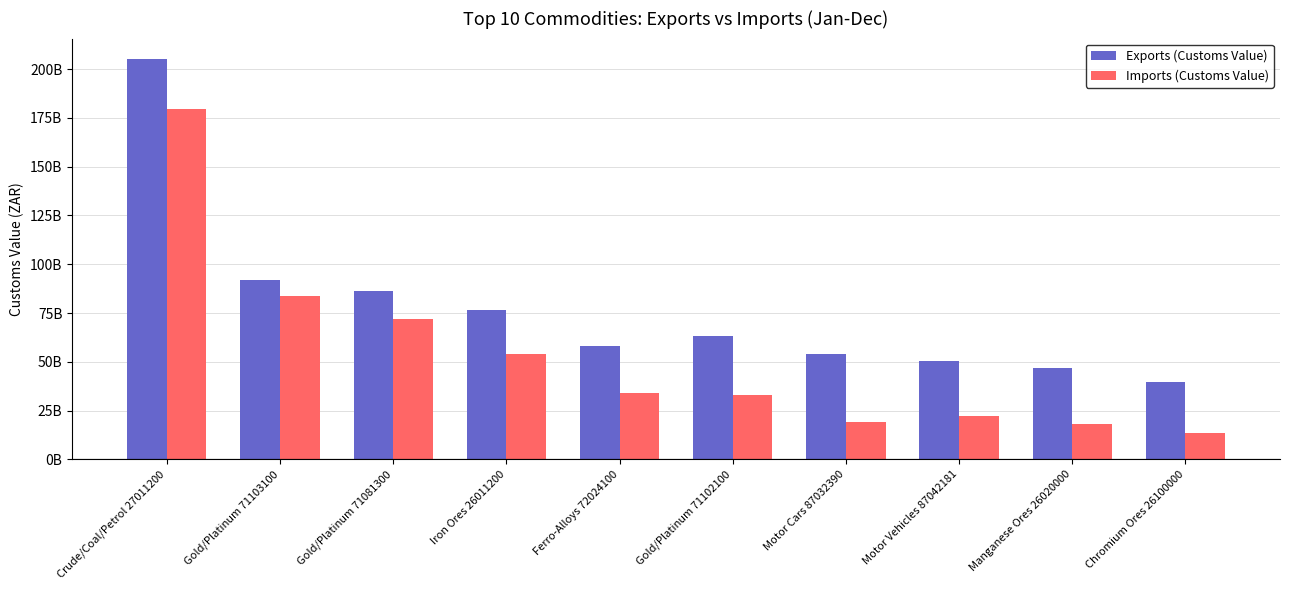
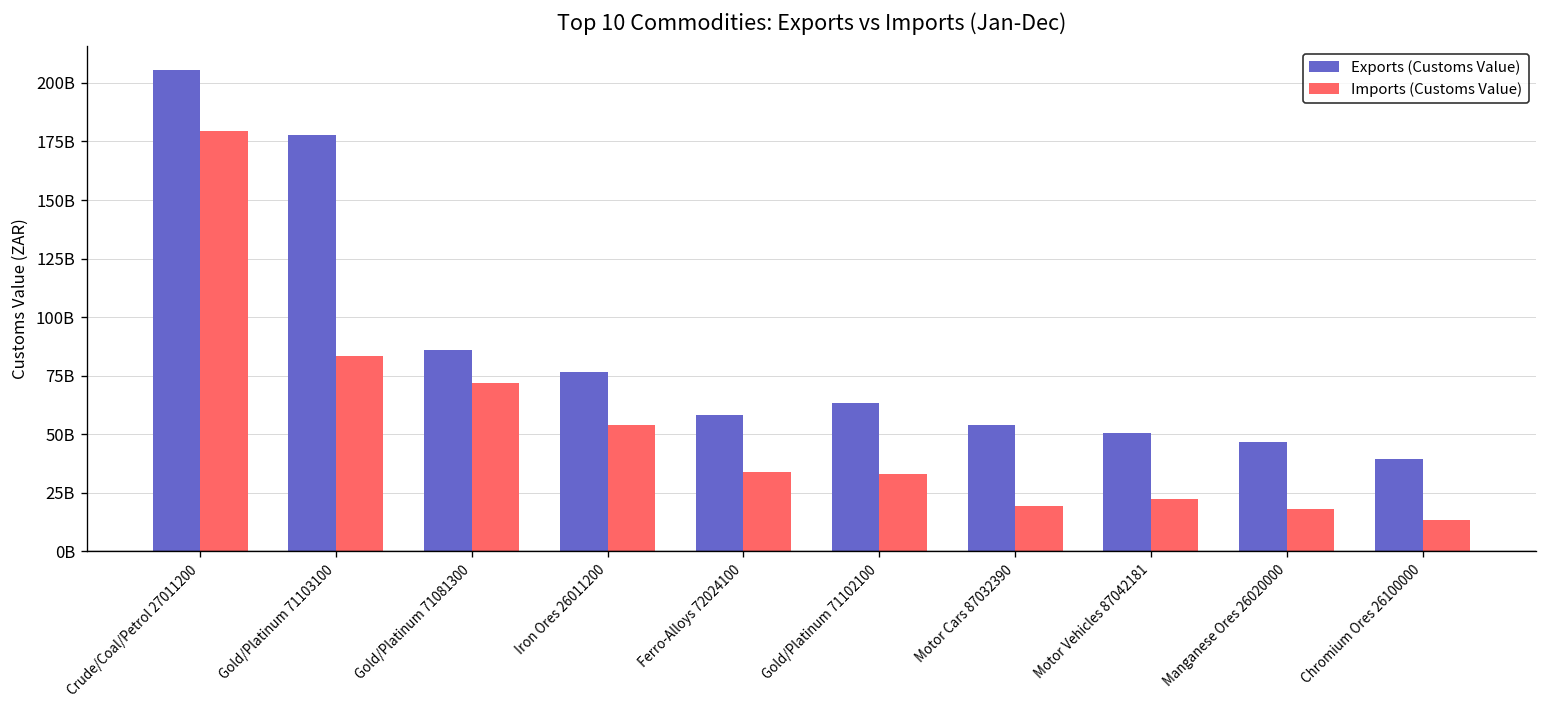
Exports (Customs Value), Gold/Platinum 71103100: 92000000000 -> 178000000000
